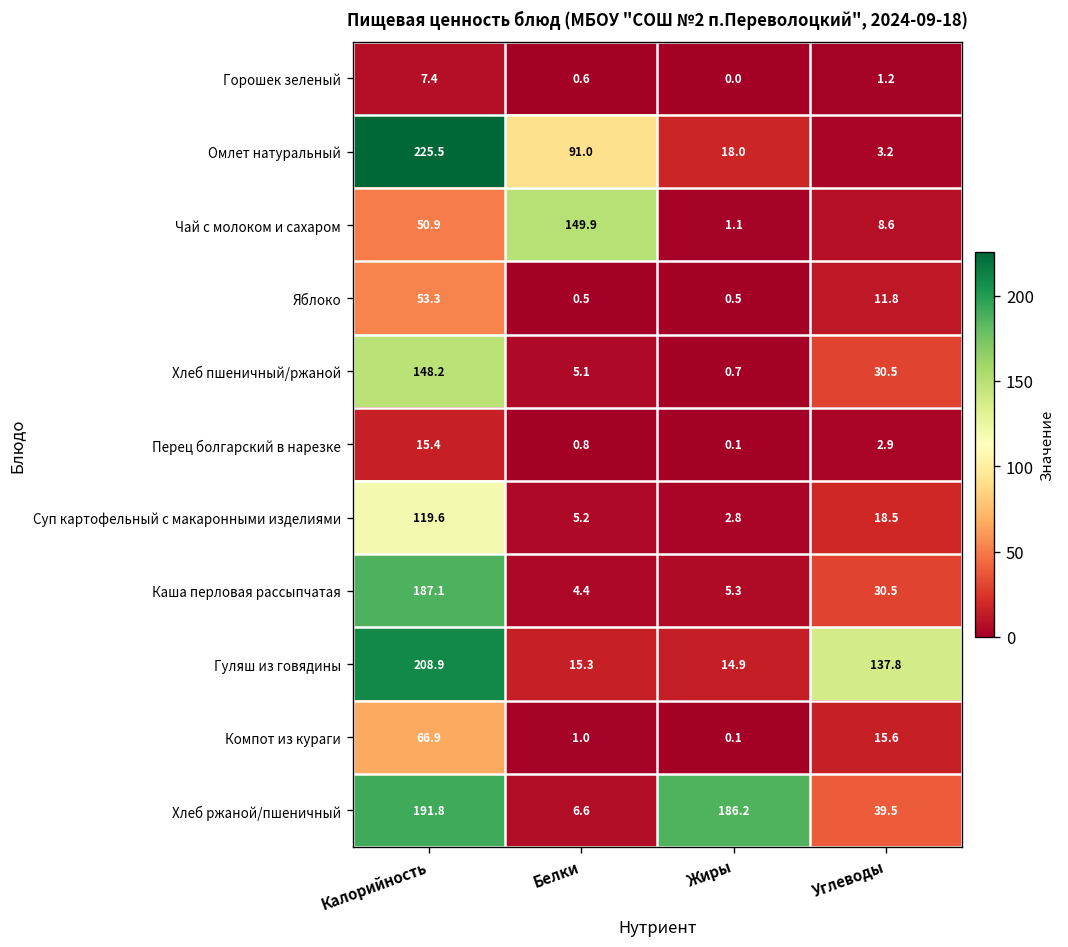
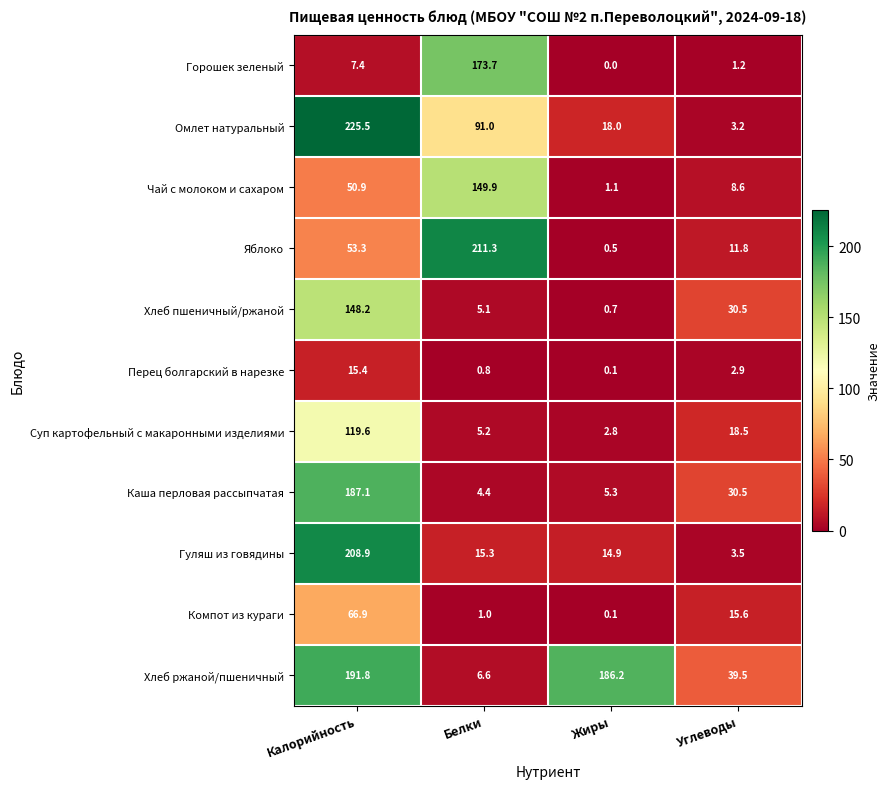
Горошек зеленый, Белки: 0.6 -> 173.7
Яблоко, Белки: 0.5 -> 211.3
Гуляш из говядины, Углеводы: 137.8 -> 3.5
